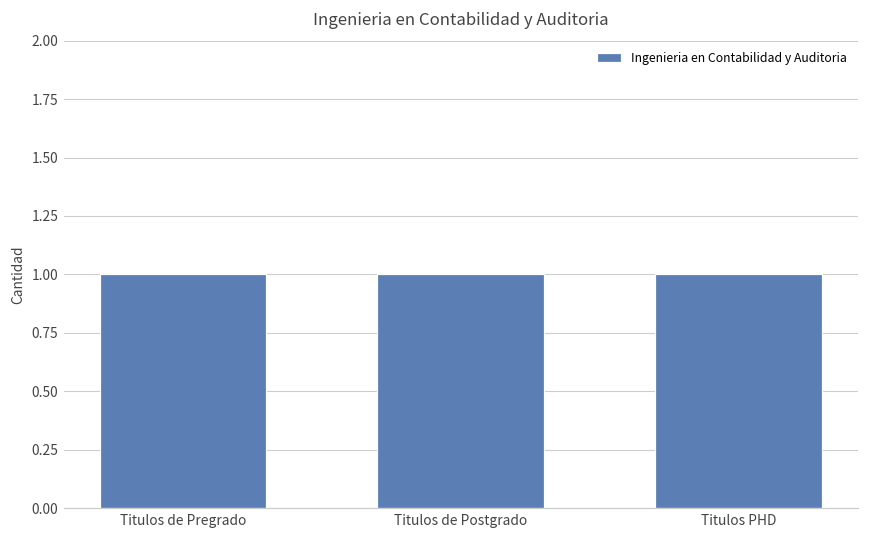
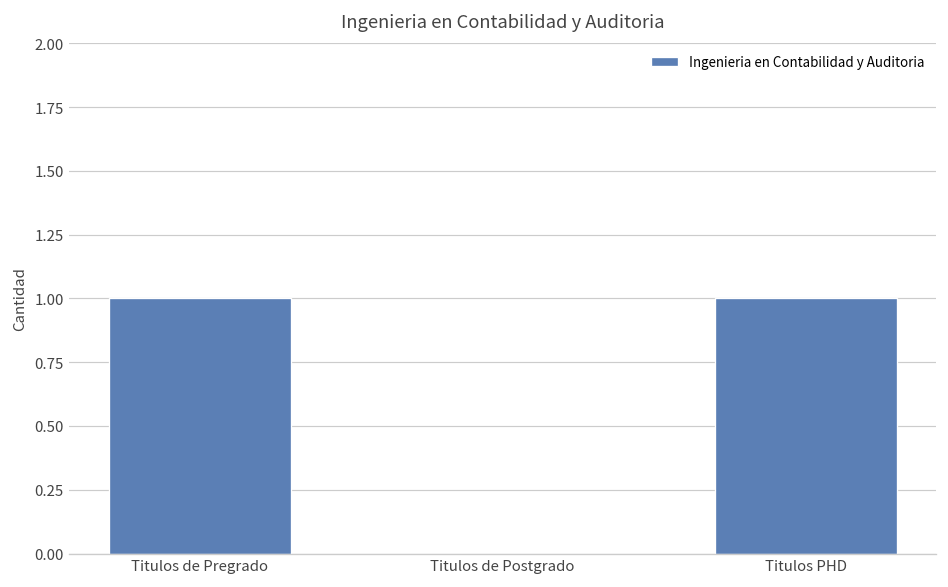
Titulos de Postgrado: 1 -> 0
